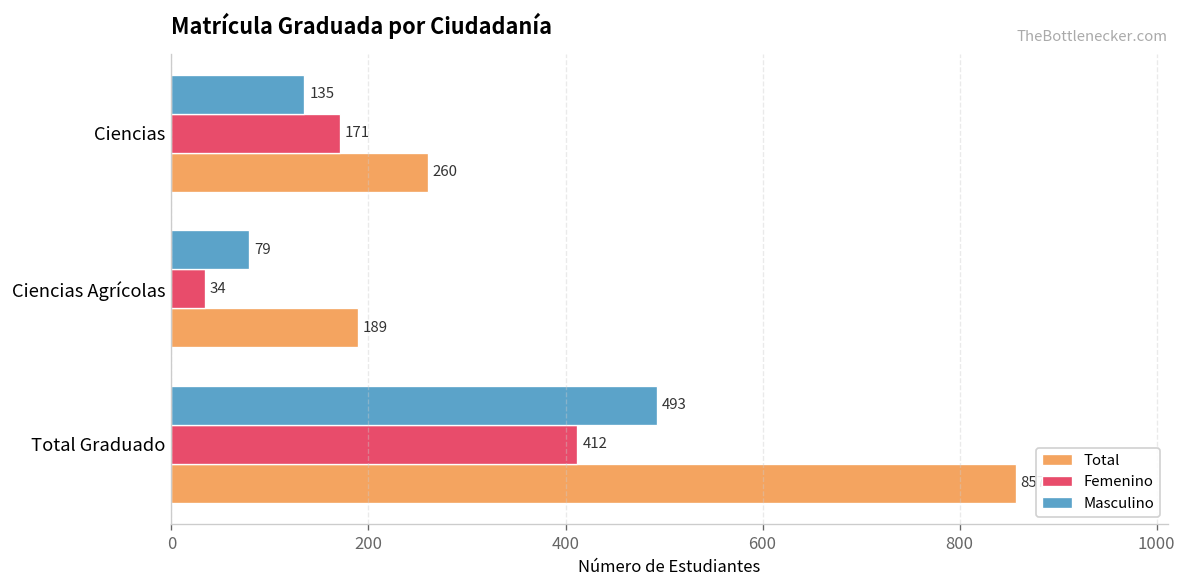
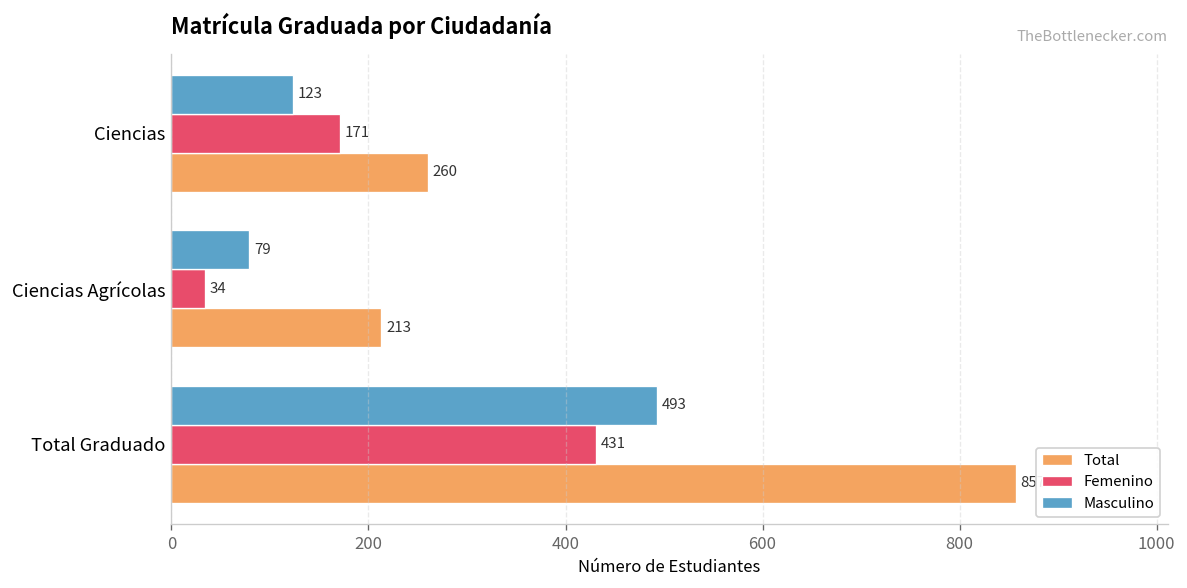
Masculino, Ciencias: 135 -> 123
Total, Ciencias Agrícolas: 189 -> 213
Femenino, Total Graduado: 412 -> 431
